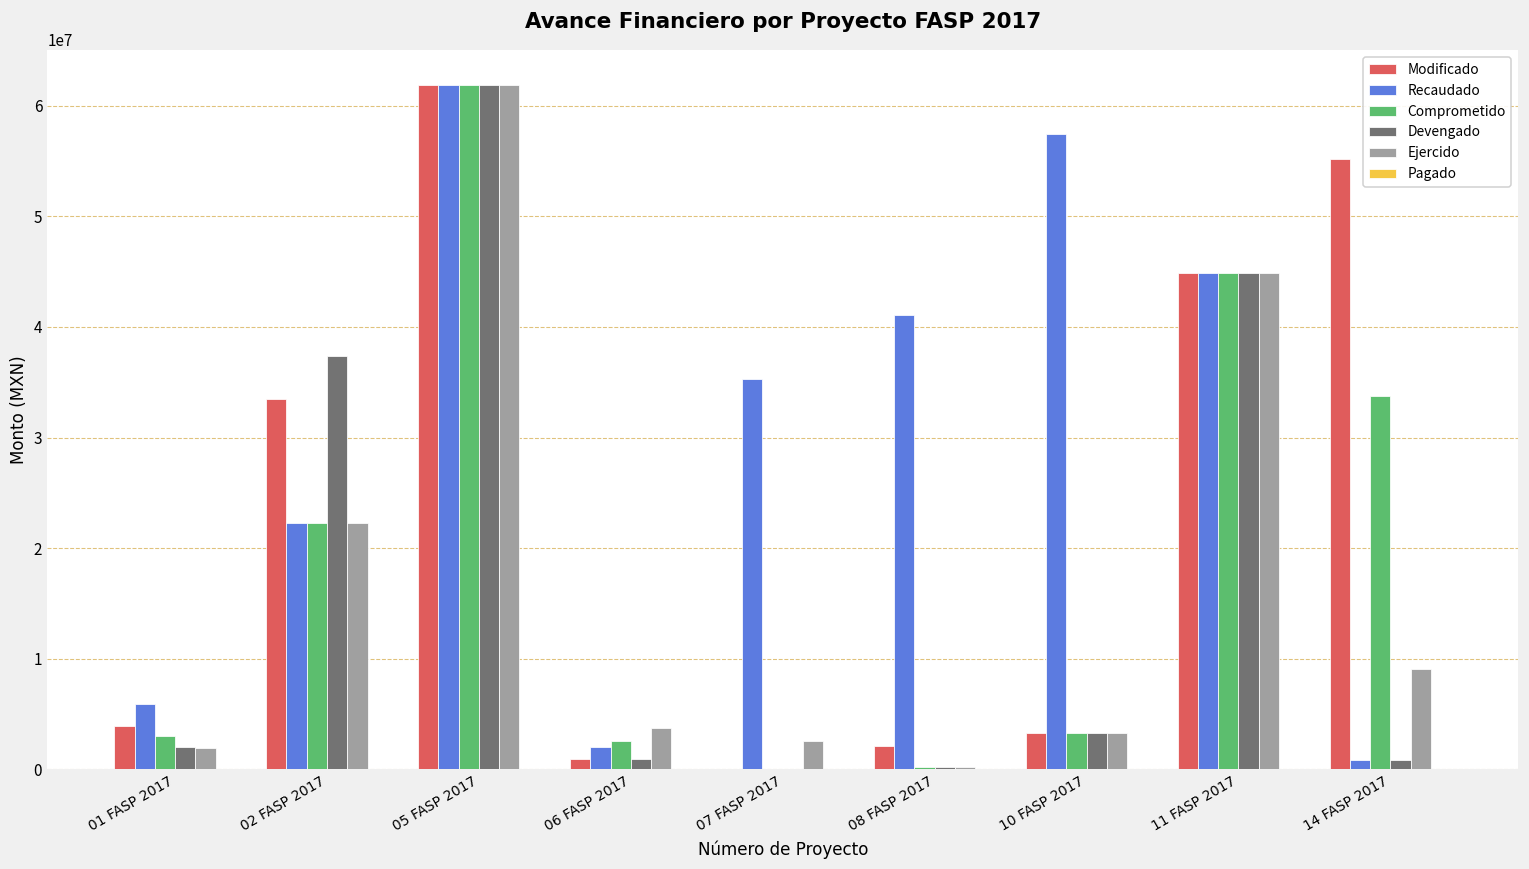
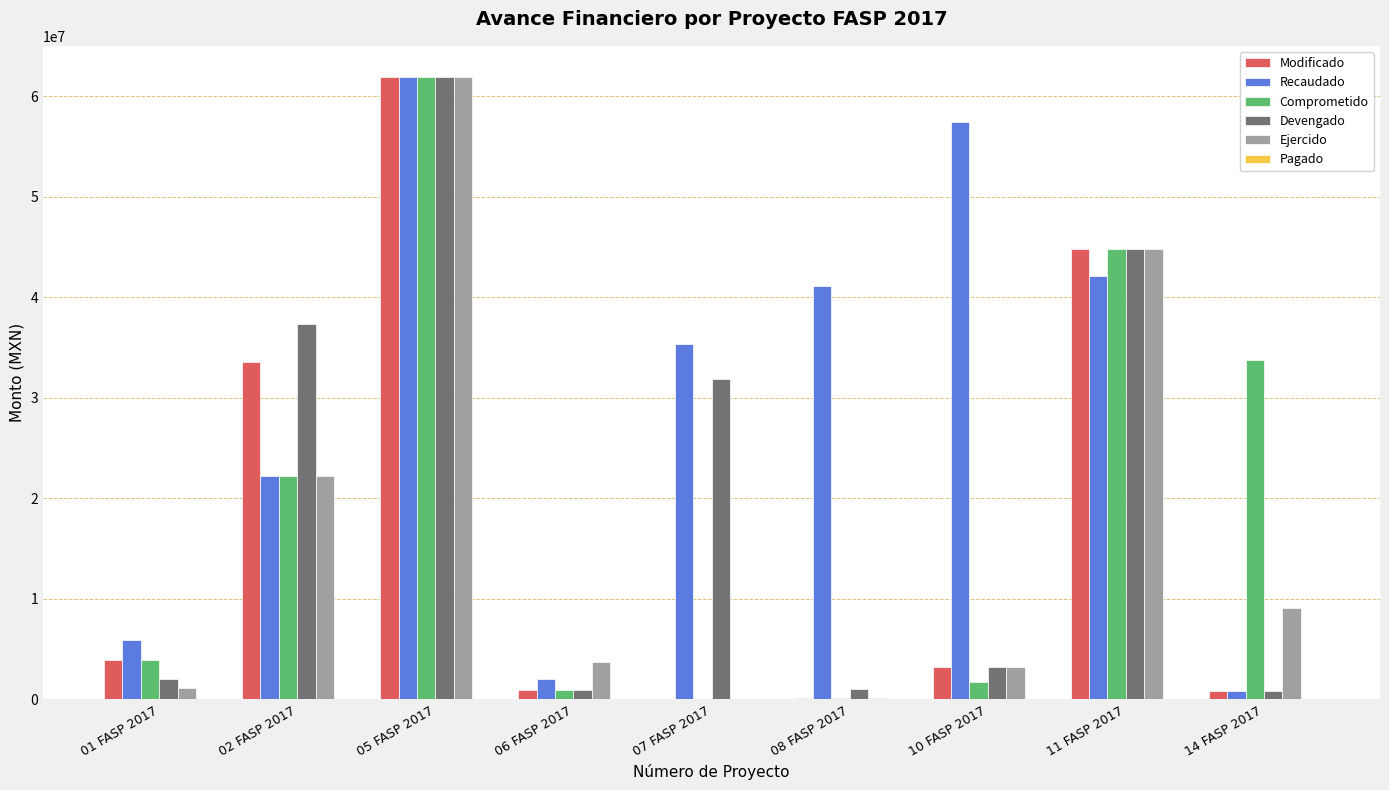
Comprometido, 01 FASP 2017: 3000000 -> 3900000
Ejercido, 01 FASP 2017: 1900000 -> 1100000
Comprometido, 06 FASP 2017: 2600000 -> 1000000
Devengado, 07 FASP 2017: 100000 -> 31800000
Ejercido, 07 FASP 2017: 2600000 -> 100000
Modificado, 08 FASP 2017: 2100000 -> 200000
Devengado, 08 FASP 2017: 200000 -> 1000000
Comprometido, 10 FASP 2017: 3300000 -> 1700000
Recaudado, 11 FASP 2017: 44800000 -> 42100000
Modificado, 14 FASP 2017: 55200000 -> 900000
